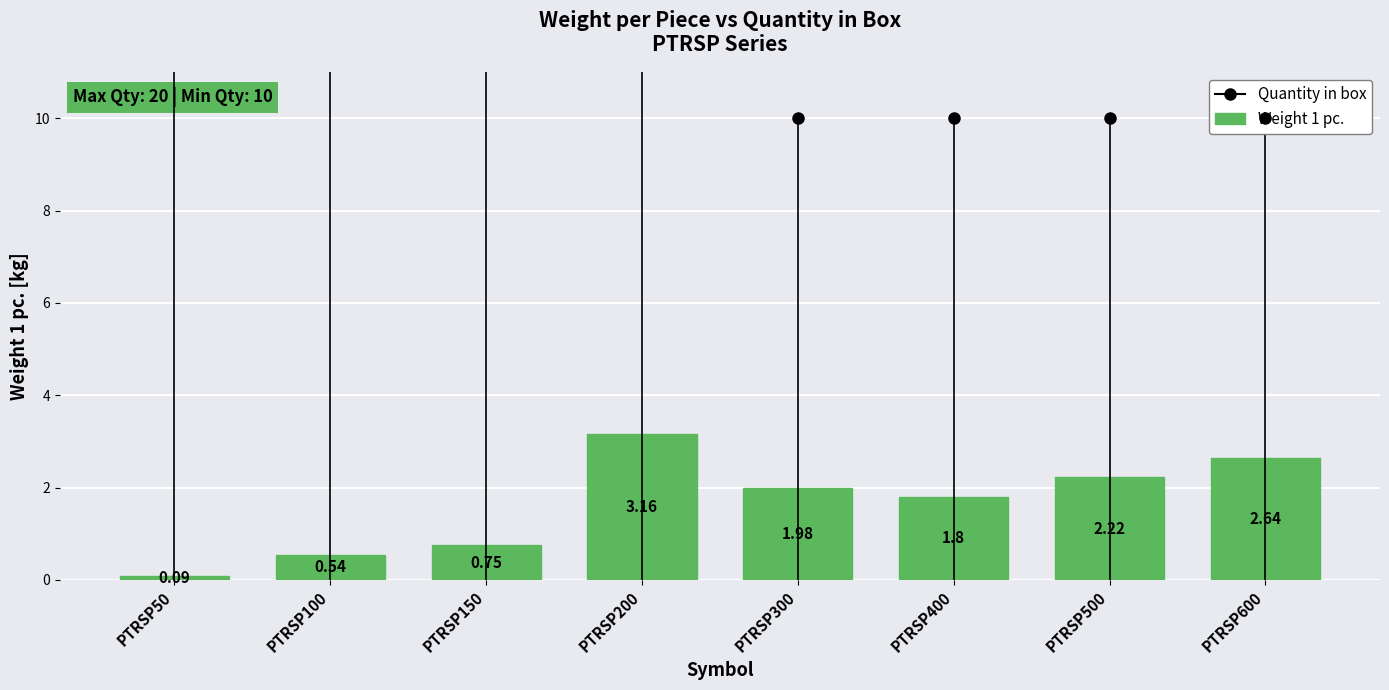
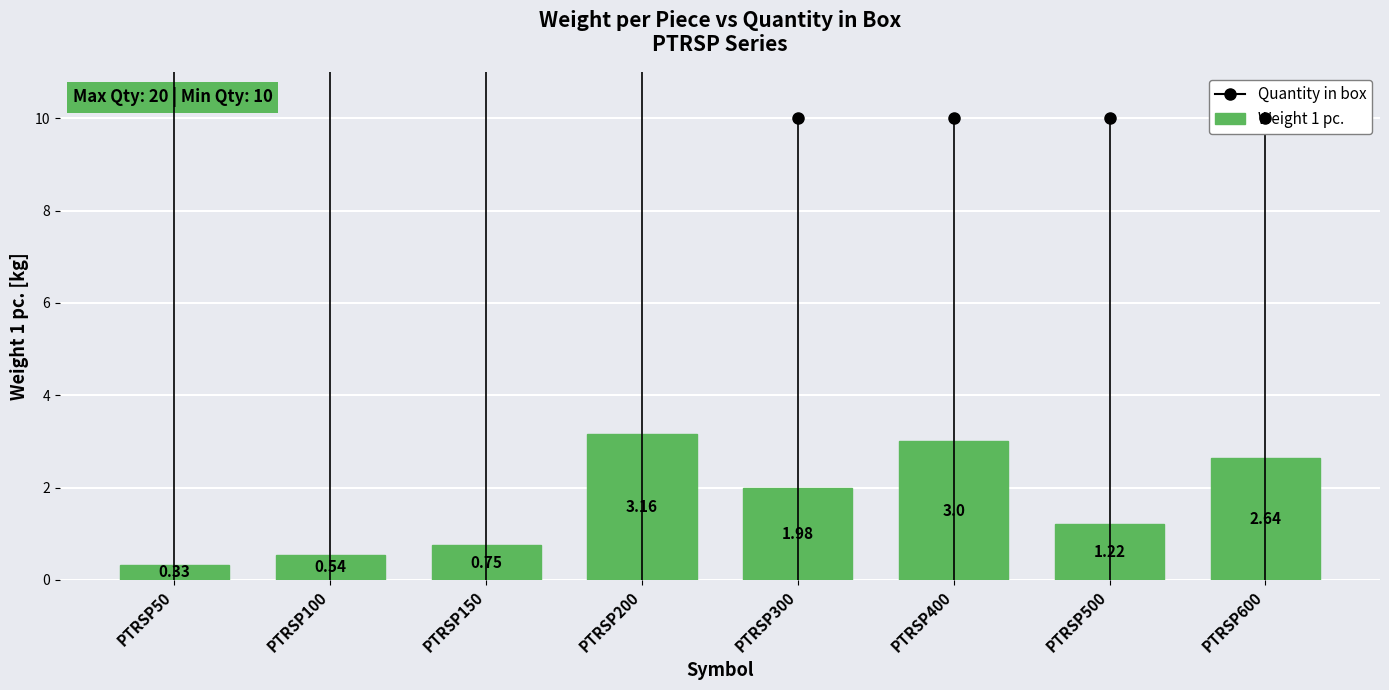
Weight 1 pc., PTRSP50: 0.09 -> 0.33
Weight 1 pc., PTRSP400: 1.8 -> 3.0
Weight 1 pc., PTRSP500: 2.22 -> 1.22
